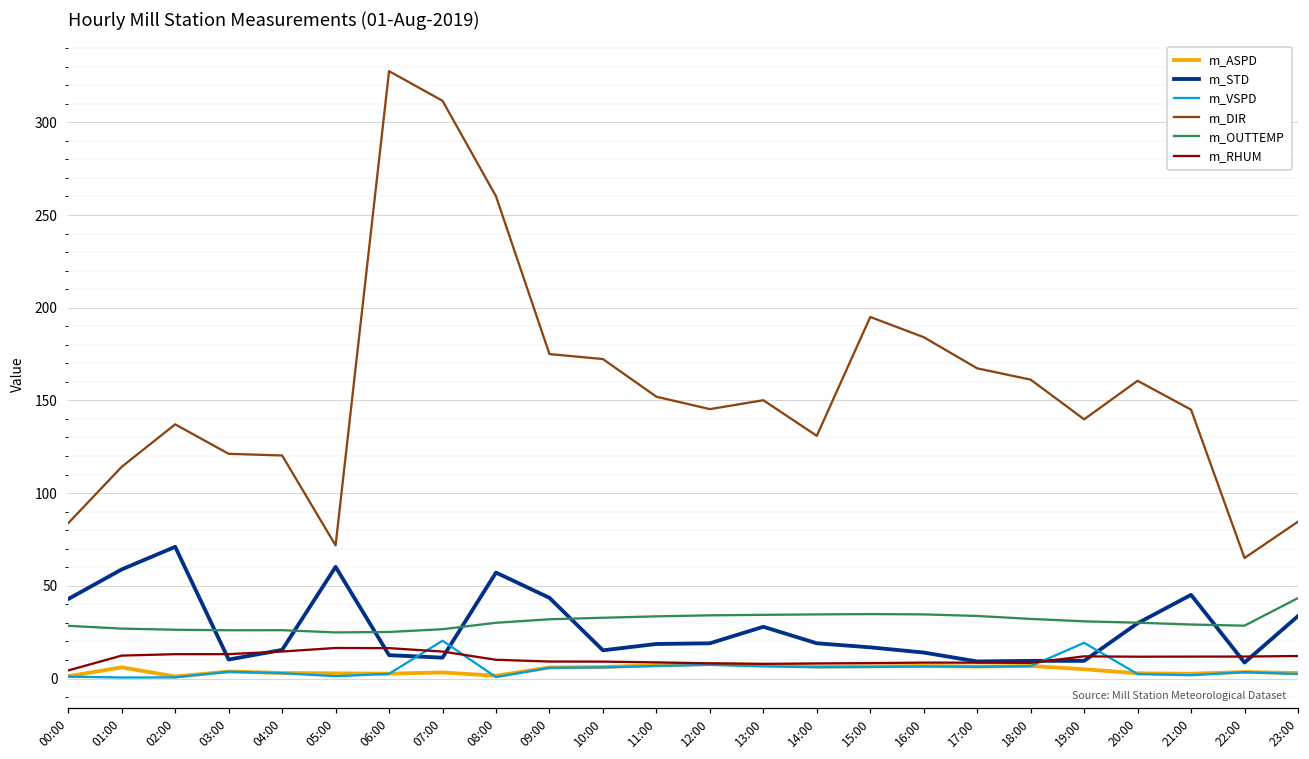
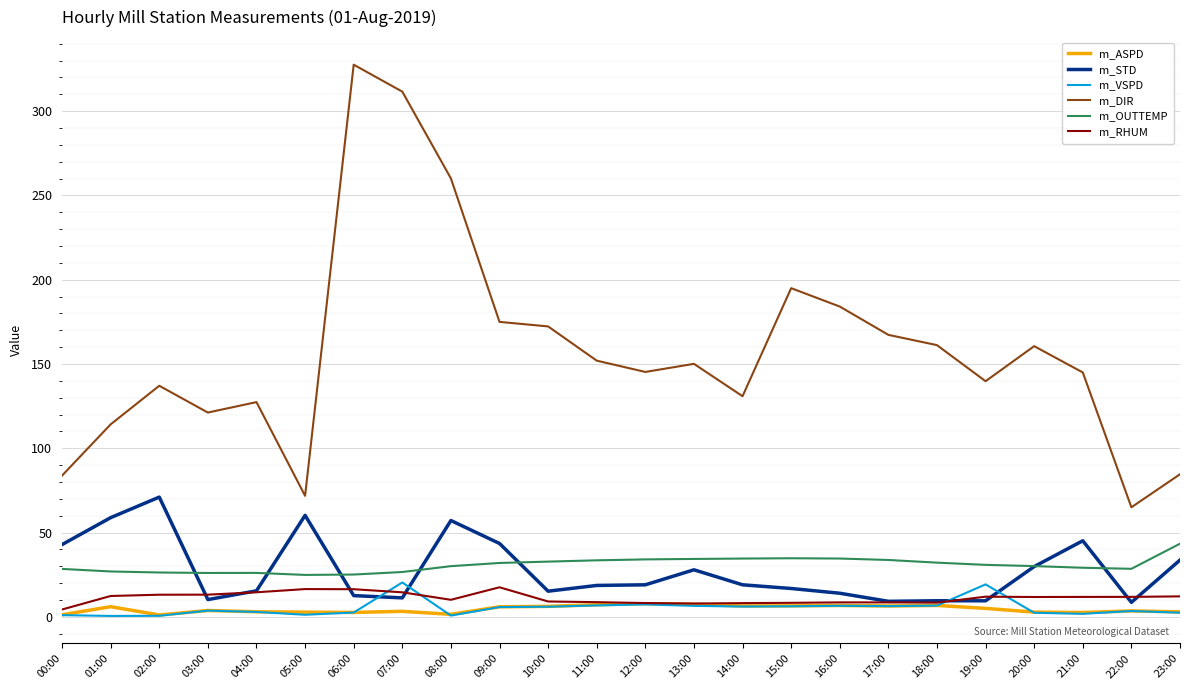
m_DIR, 04:00: 120 -> 127
m_RHUM, 09:00: 9 -> 18
